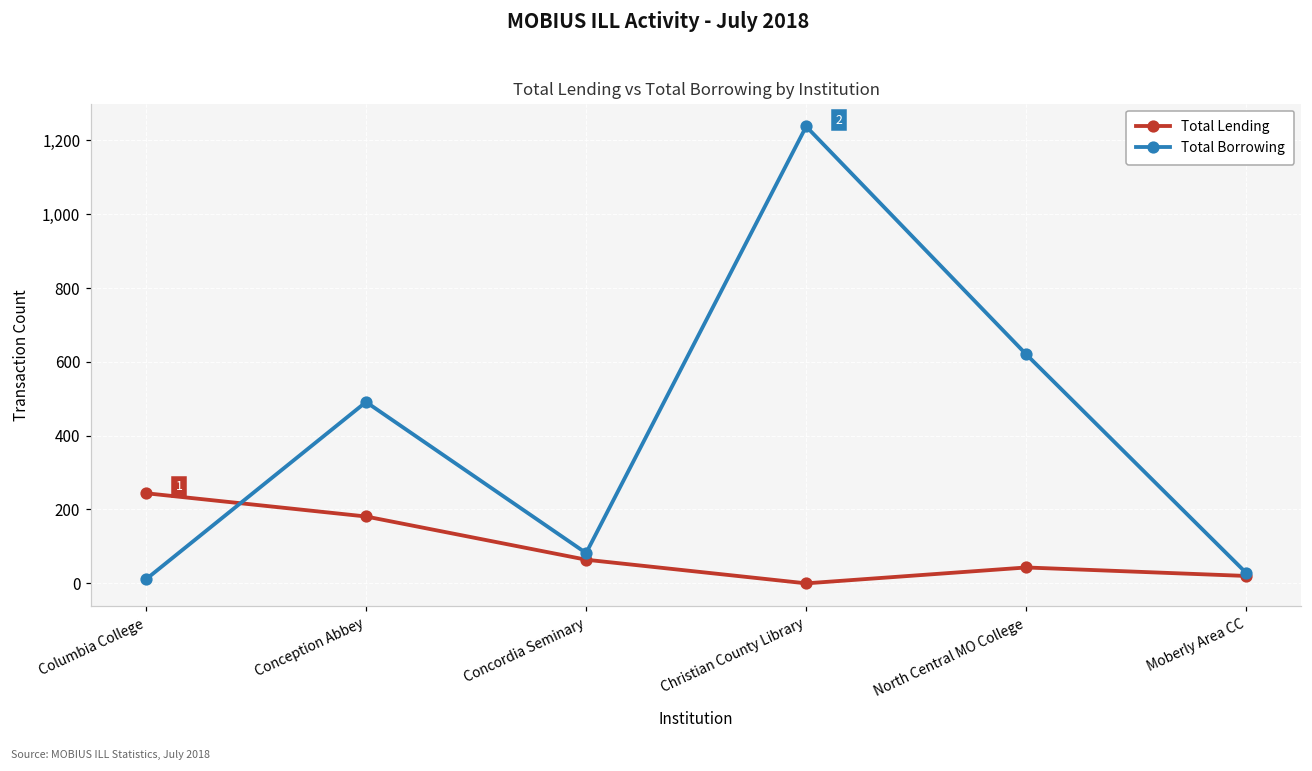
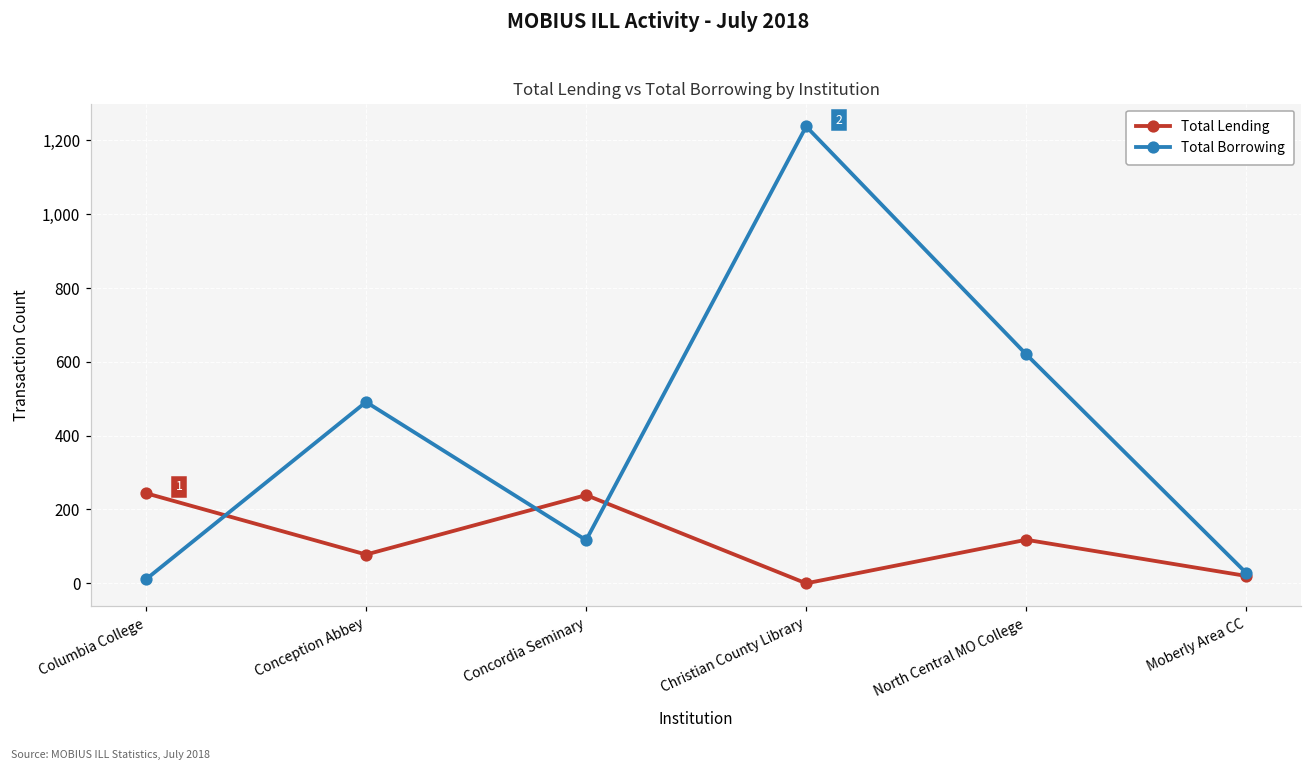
Total Lending, Conception Abbey: 180 -> 80
Total Lending, Concordia Seminary: 60 -> 240
Total Borrowing, Concordia Seminary: 80 -> 120
Total Lending, North Central MO College: 40 -> 120
